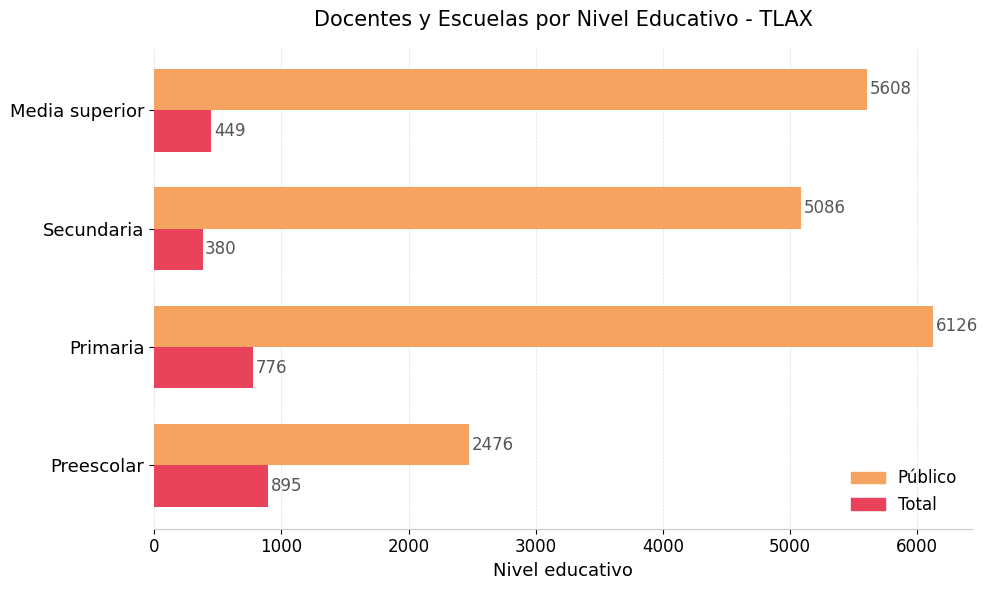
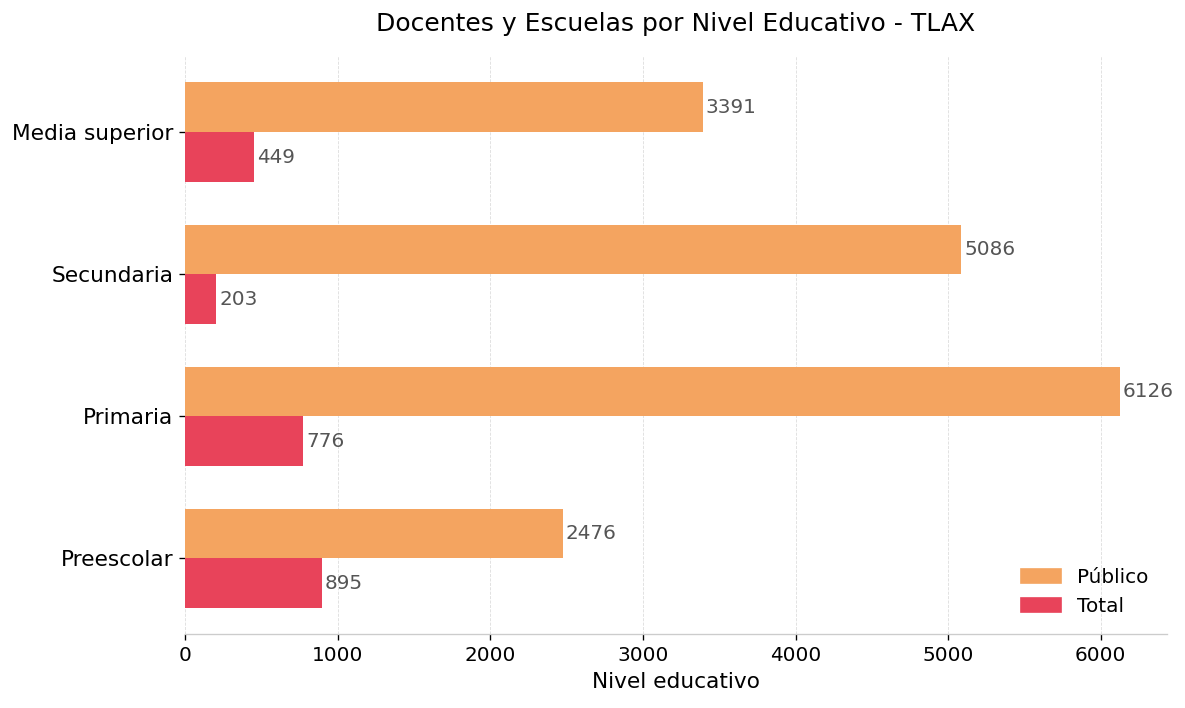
Público, Media superior: 5608 -> 3391
Total, Secundaria: 380 -> 203
